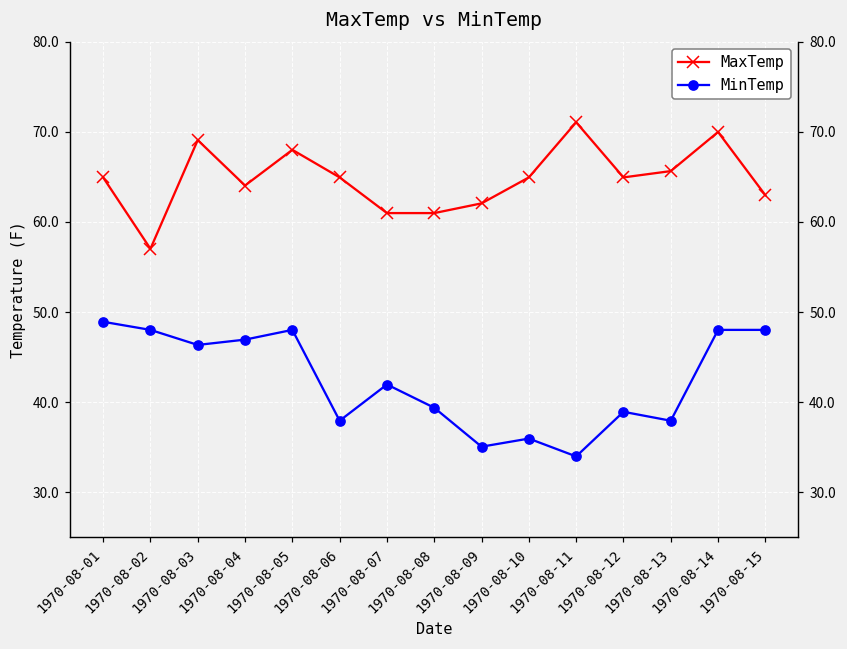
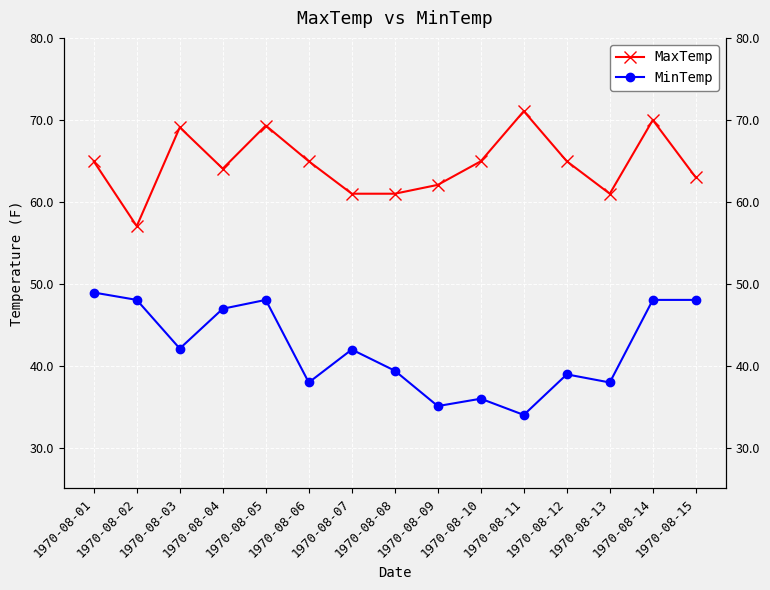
MinTemp, 1970-08-03: 46 -> 42
MaxTemp, 1970-08-05: 68 -> 69
MaxTemp, 1970-08-13: 66 -> 61
